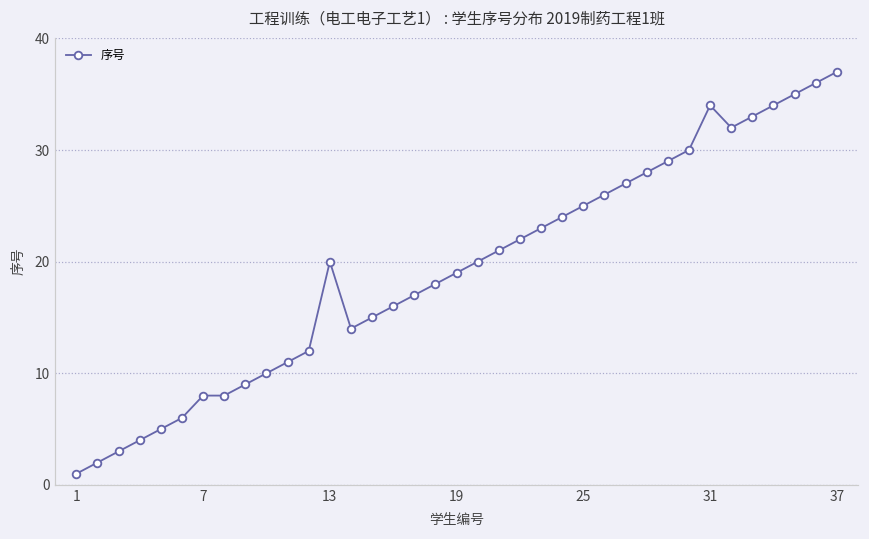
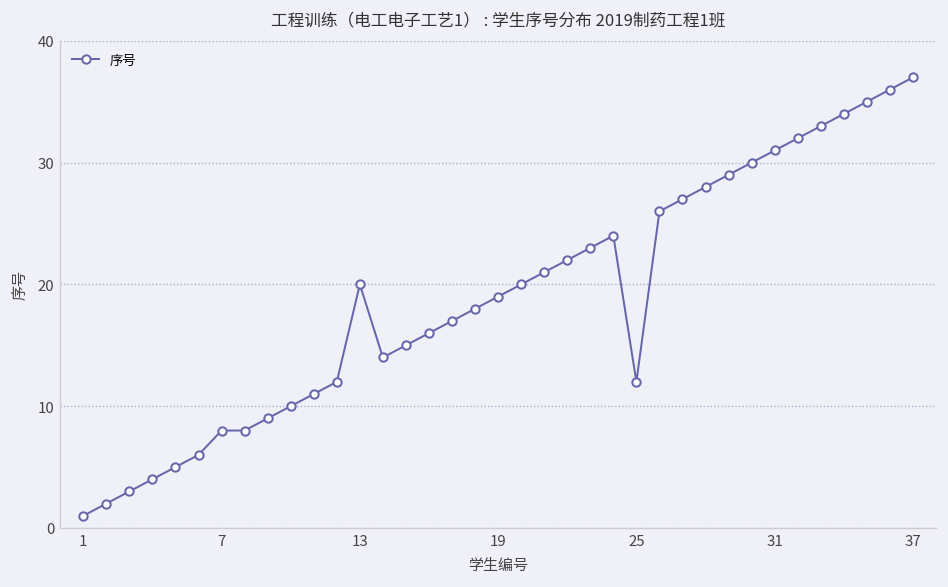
25: 25 -> 12
31: 34 -> 31
